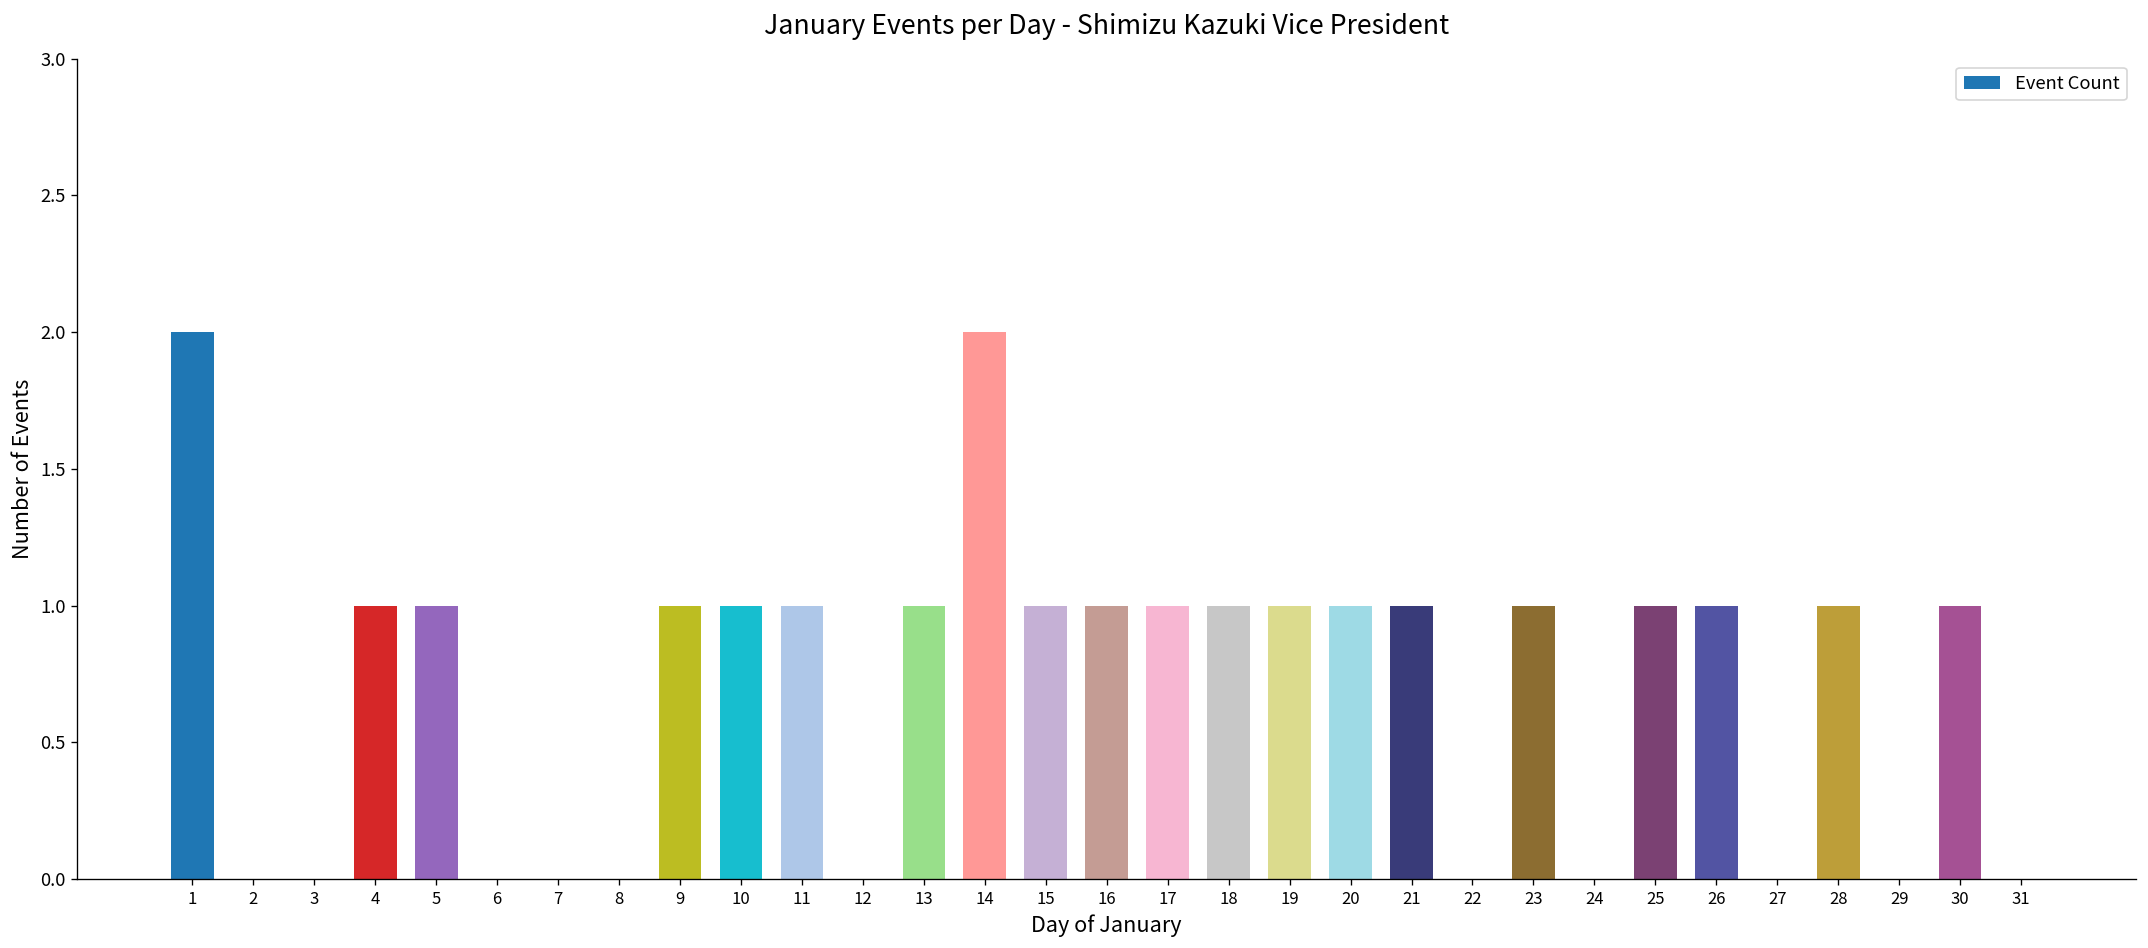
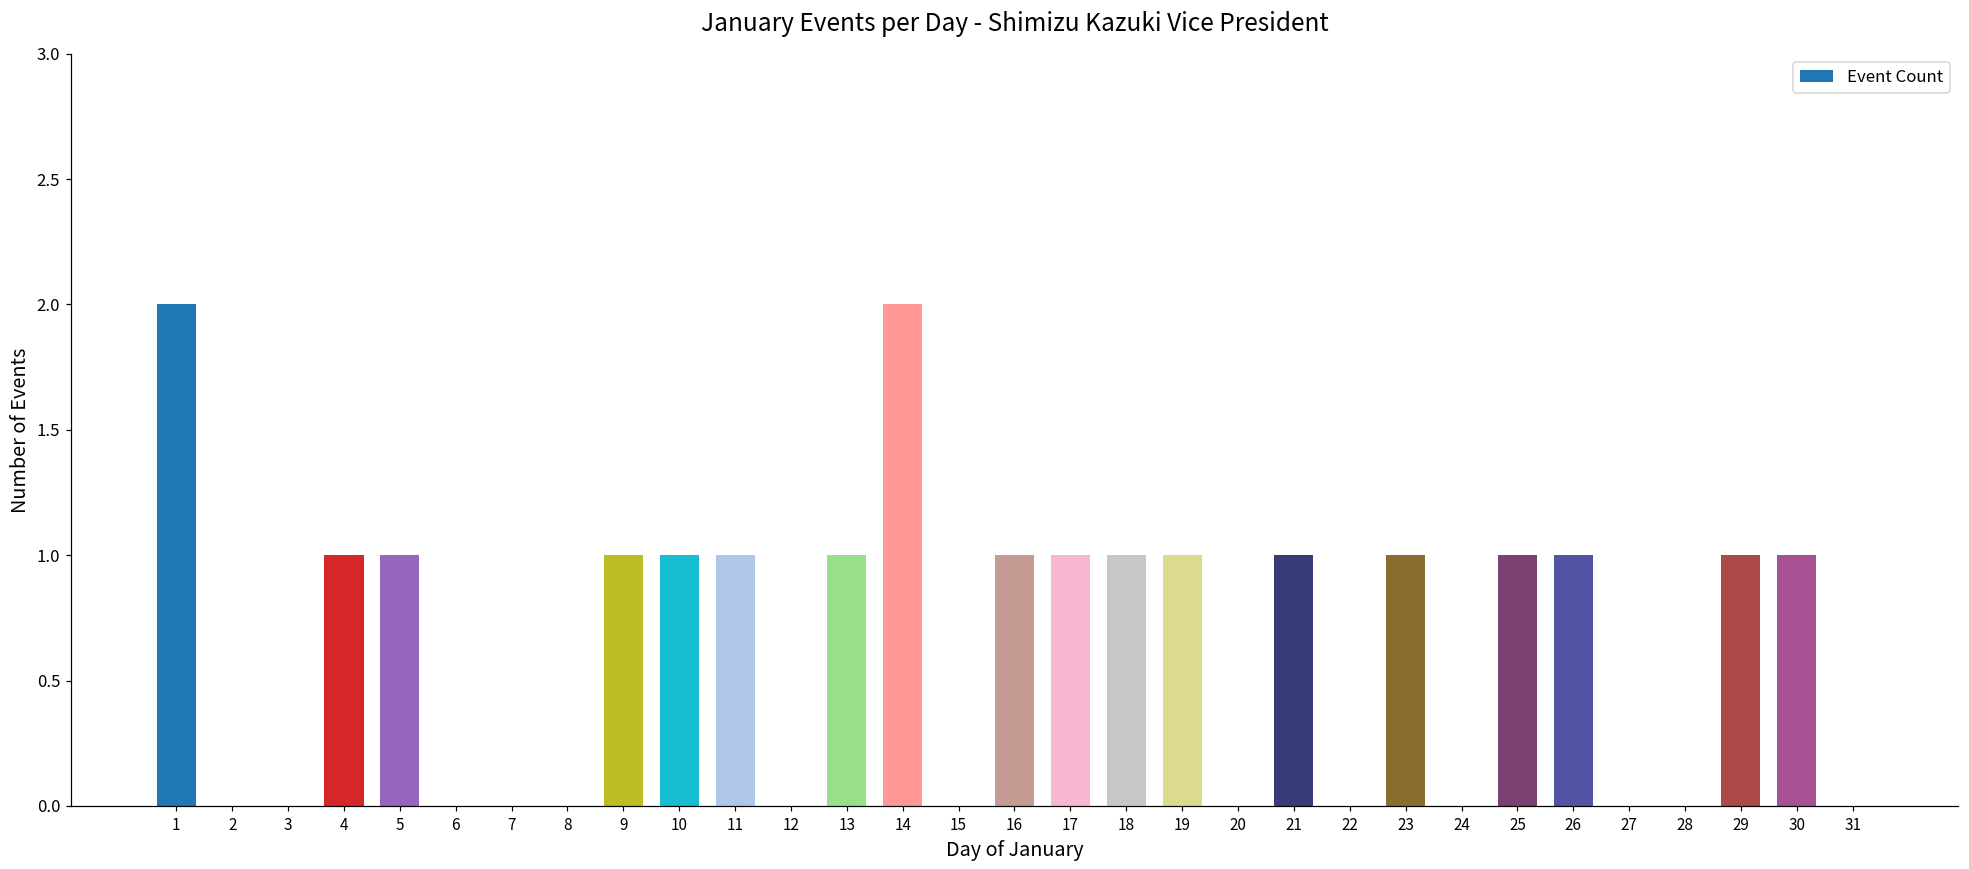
15: 1 -> 0
20: 1 -> 0
28: 1 -> 0
29: 0 -> 1
